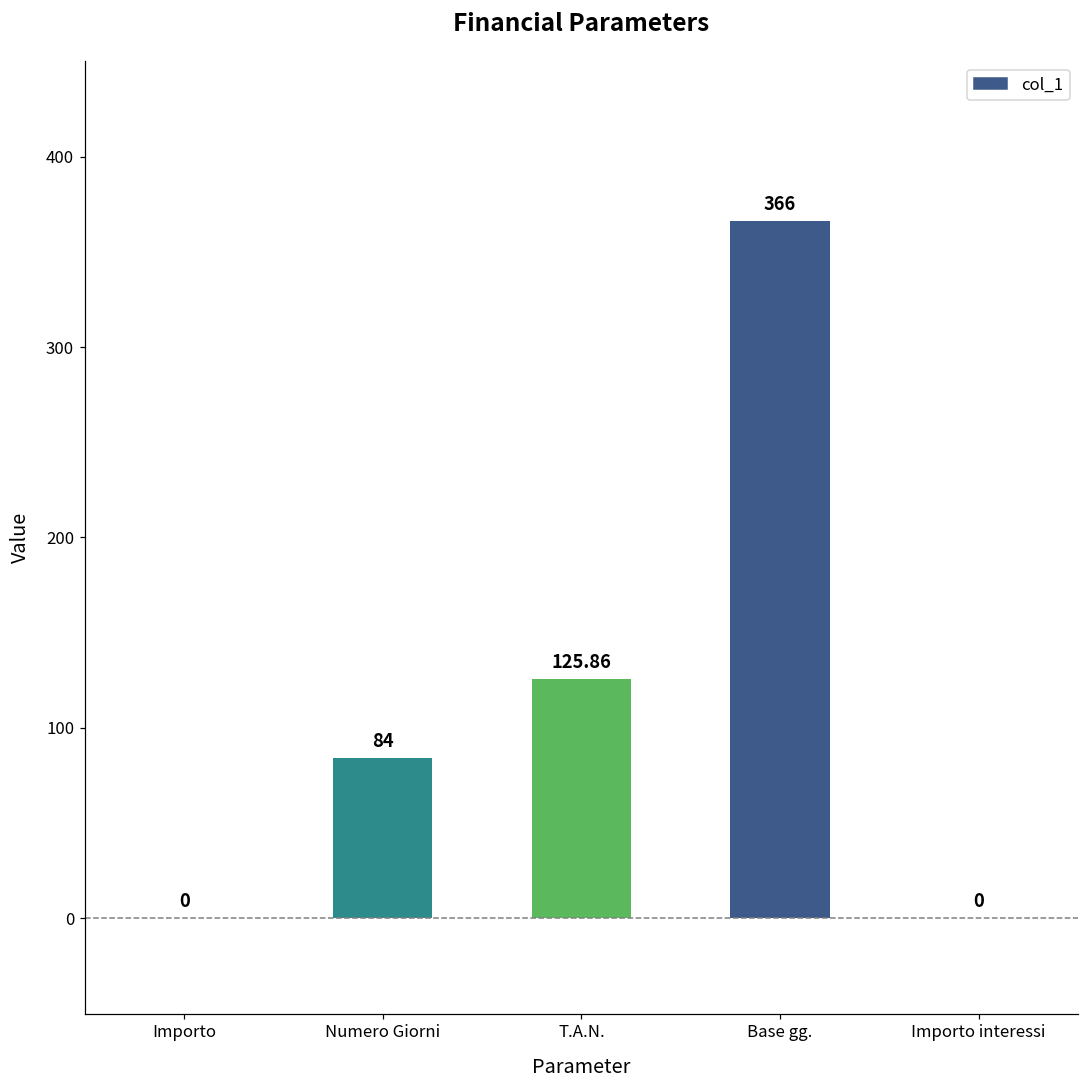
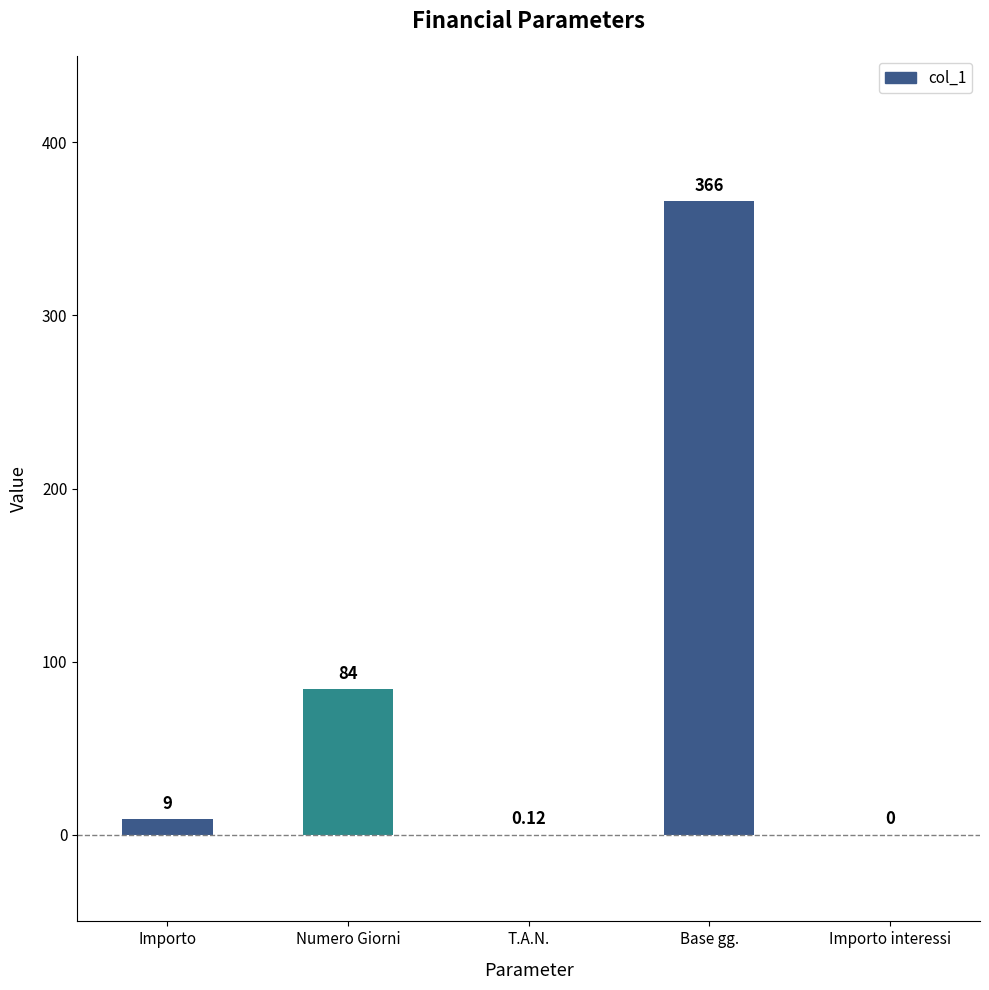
Importo: 0 -> 9
T.A.N.: 125.86 -> 0.12
